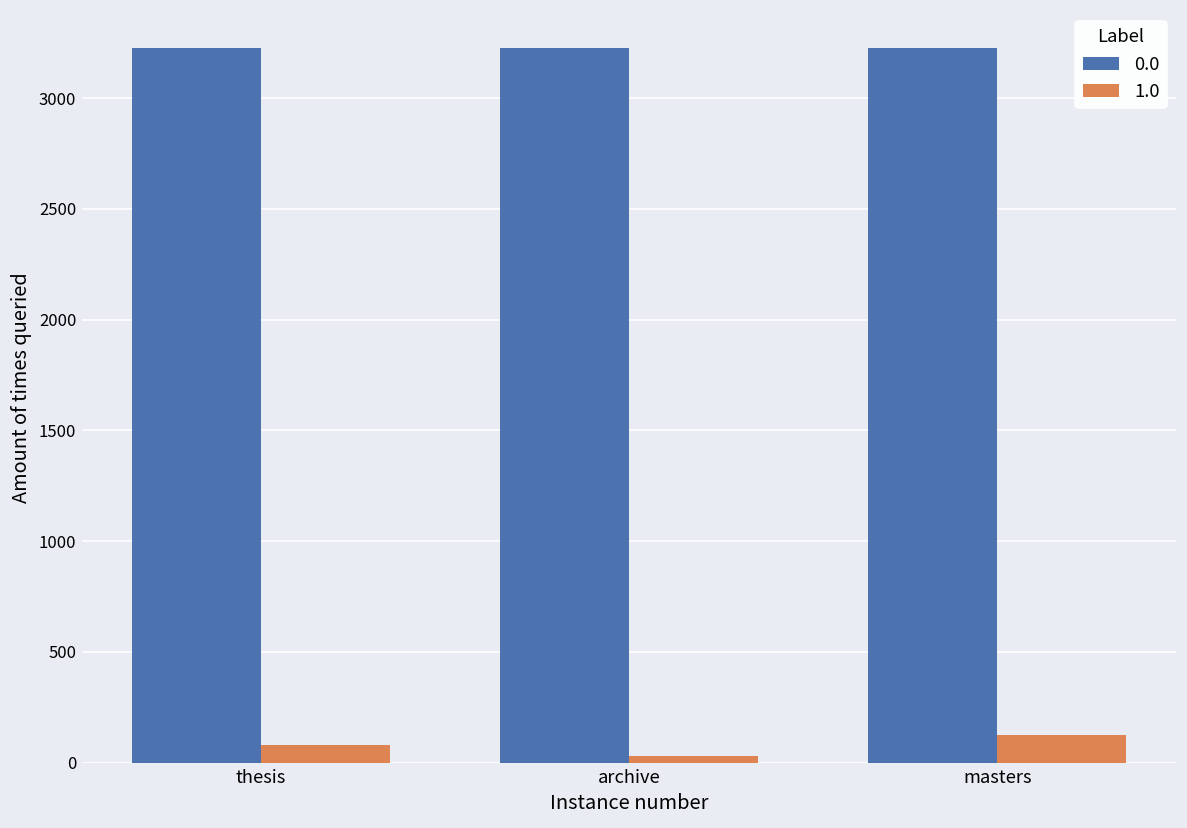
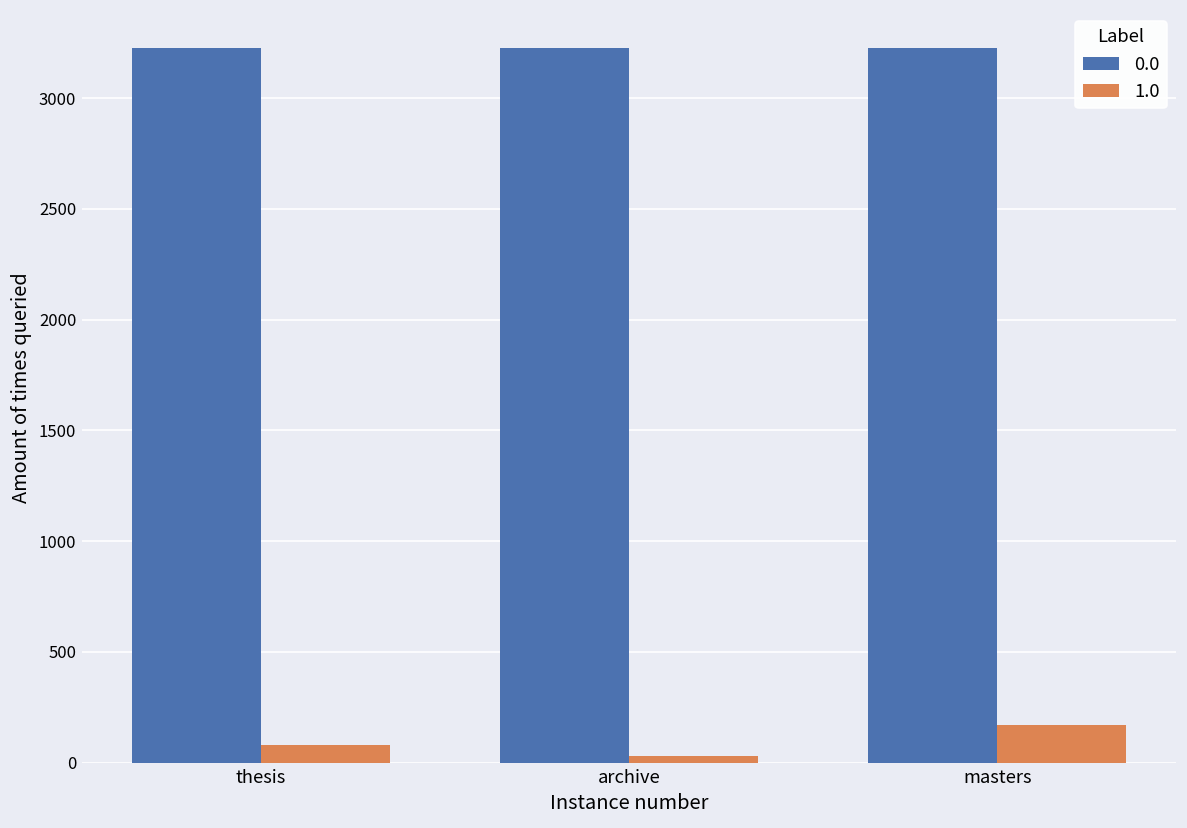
1.0, masters: 120 -> 170
